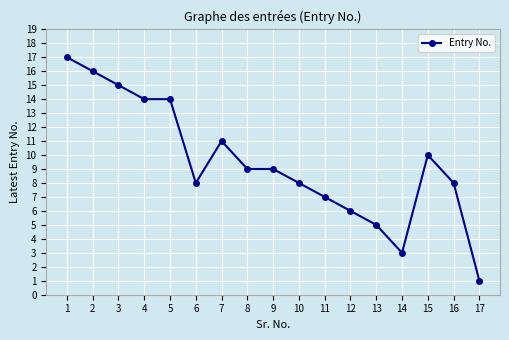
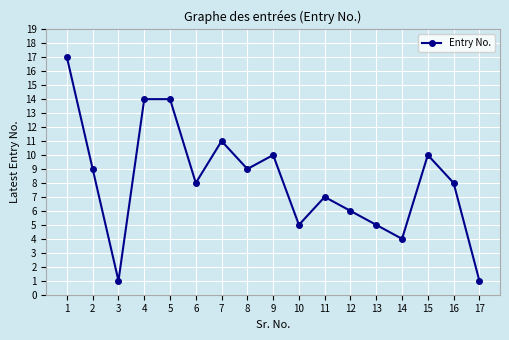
2: 16 -> 9
3: 15 -> 1
9: 9 -> 10
10: 8 -> 5
14: 3 -> 4
